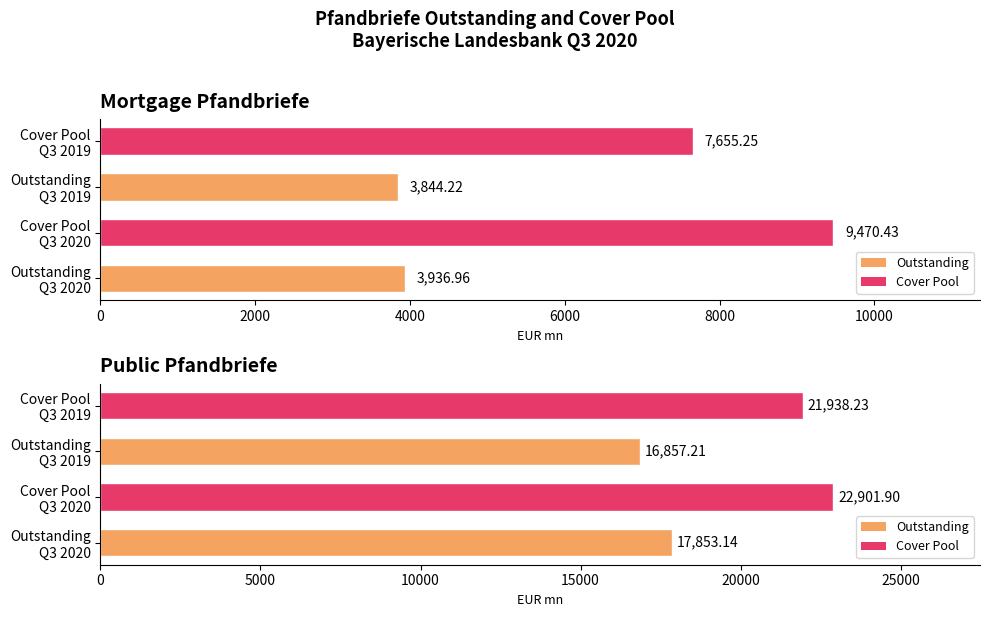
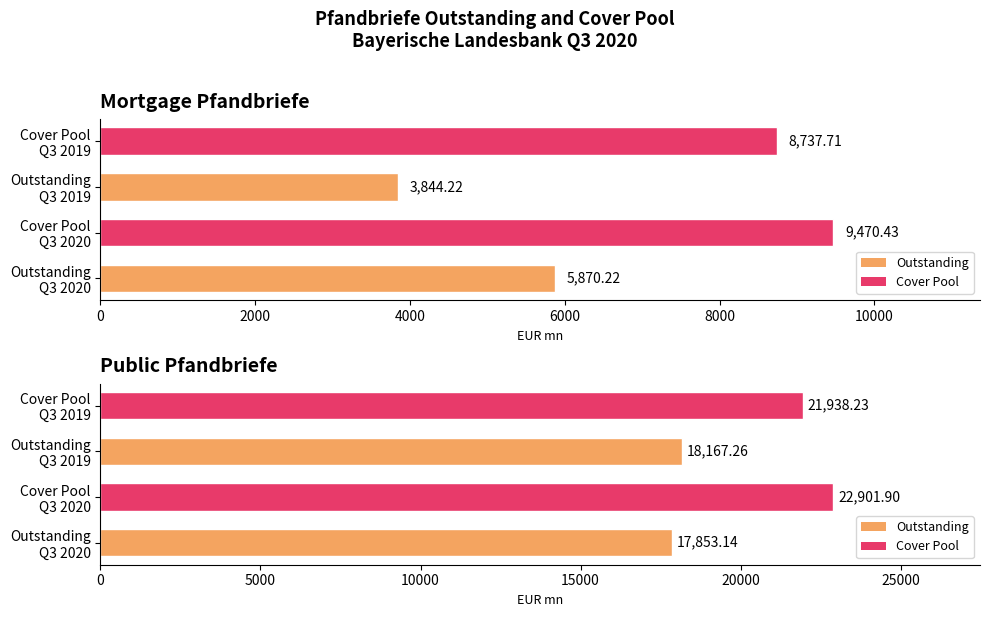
Mortgage Pfandbriefe, Cover Pool Q3 2019: 7,655.25 -> 8,737.71
Mortgage Pfandbriefe, Outstanding Q3 2020: 3,936.96 -> 5,870.22
Public Pfandbriefe, Outstanding Q3 2019: 16,857.21 -> 18,167.26
